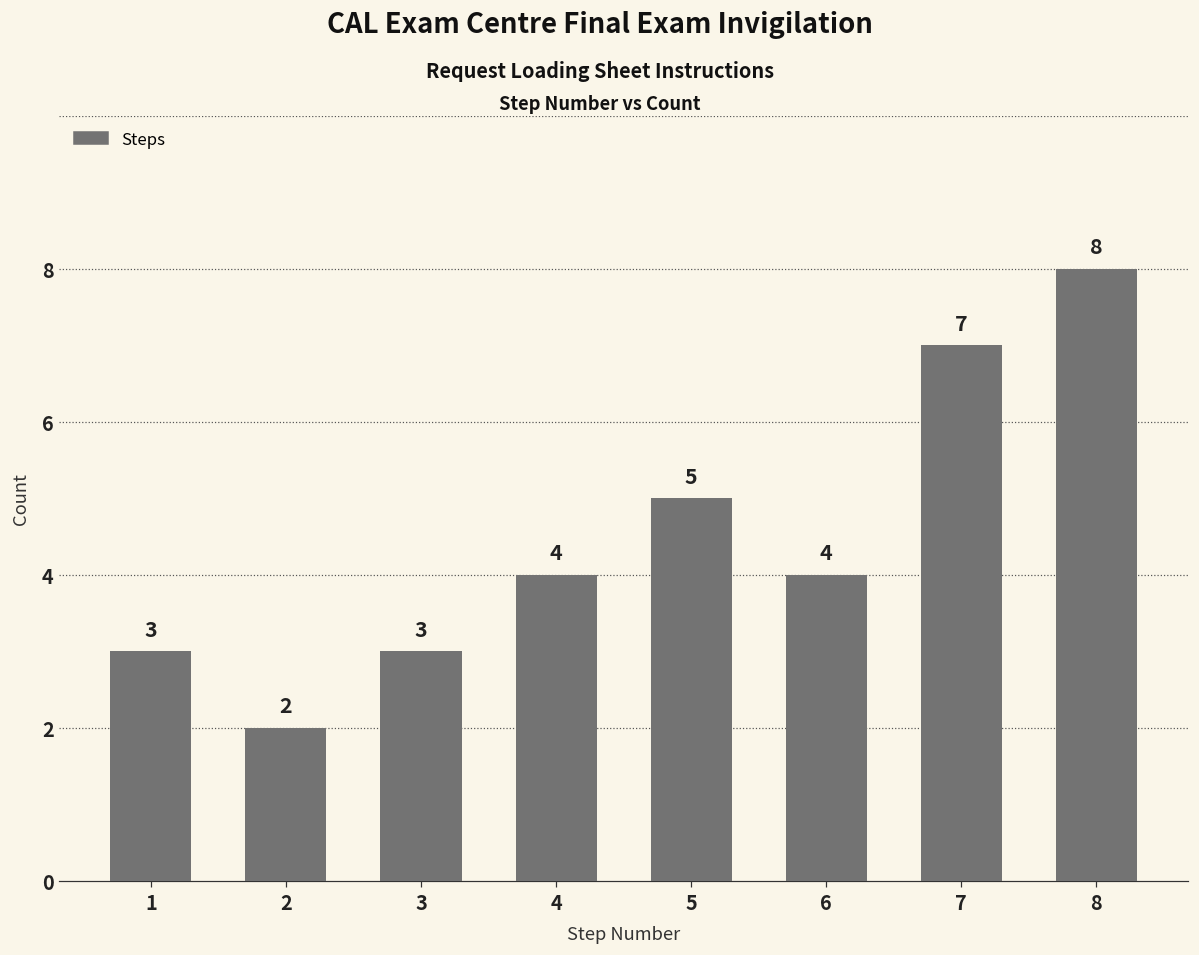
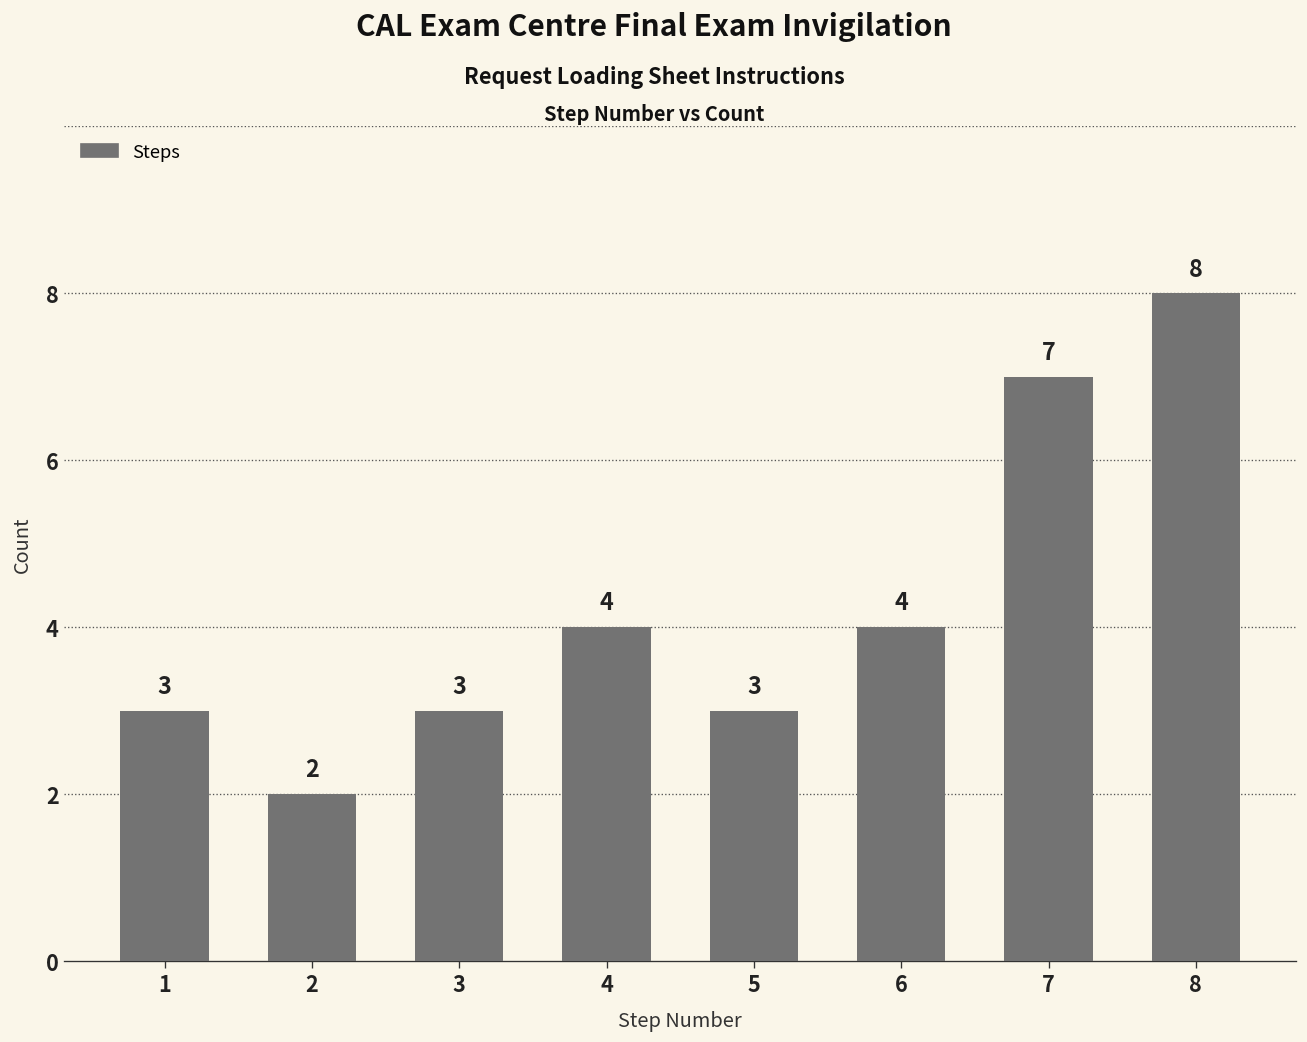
5: 5 -> 3
